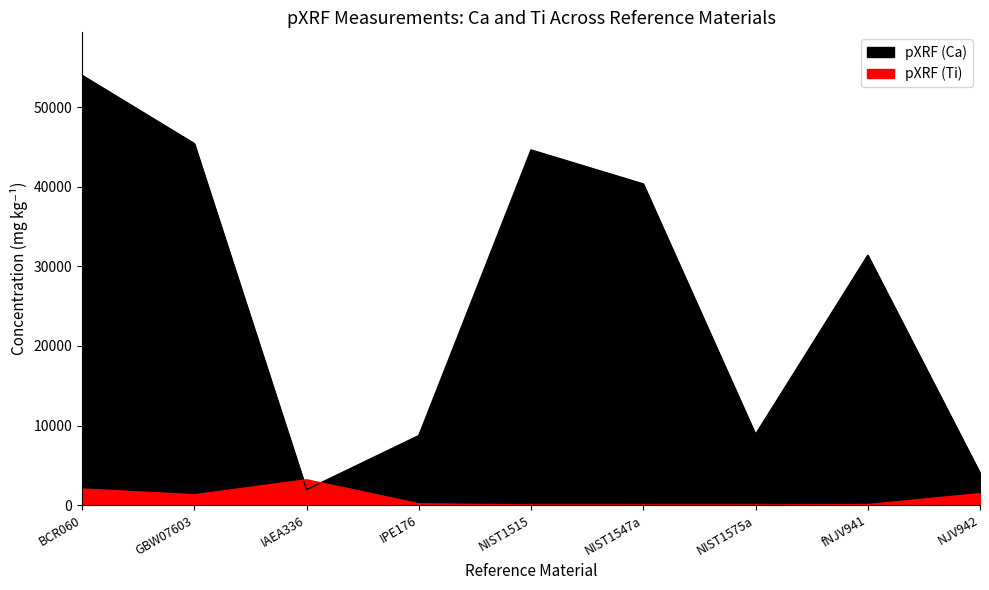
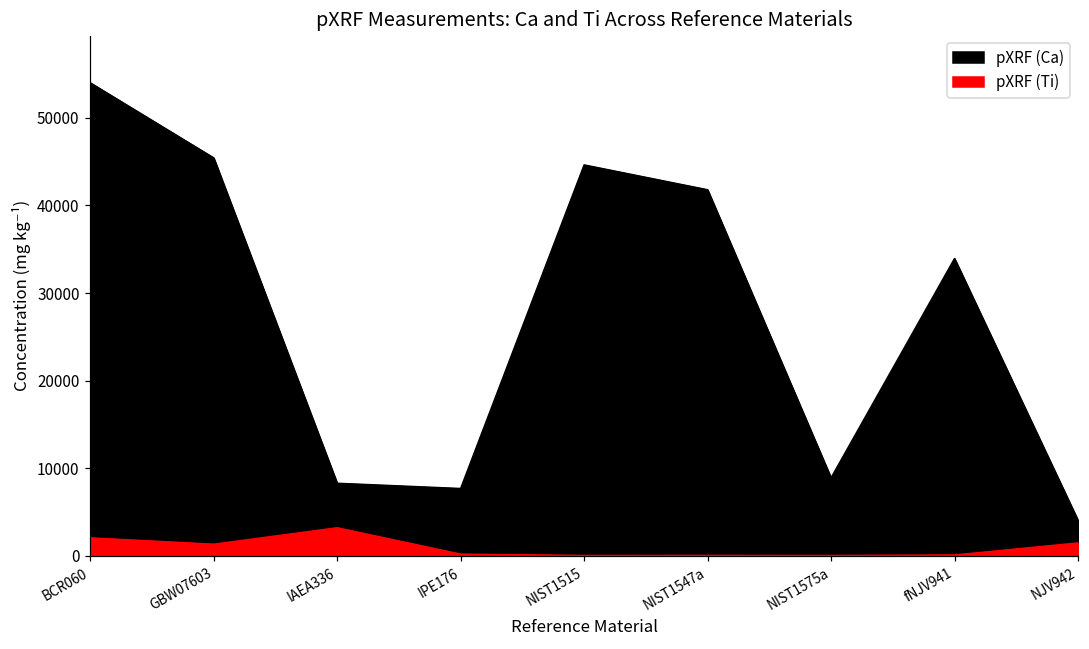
pXRF (Ca), IAEA336: 2000 -> 8000
pXRF (Ca), IPE176: 9000 -> 8000
pXRF (Ca), NIST1547a: 40000 -> 42000
pXRF (Ca), fNJV941: 31000 -> 34000
